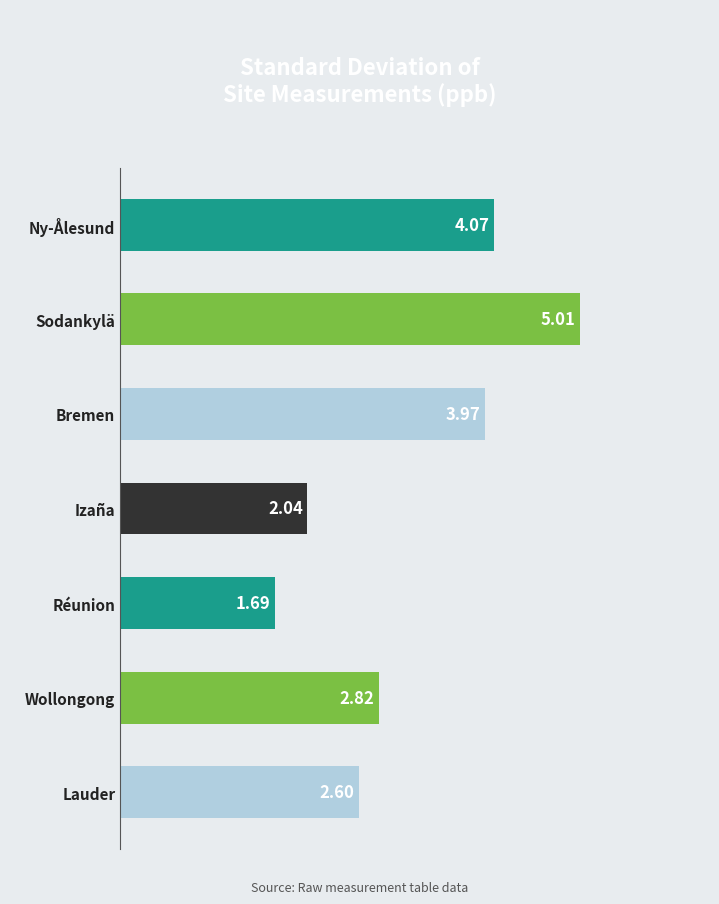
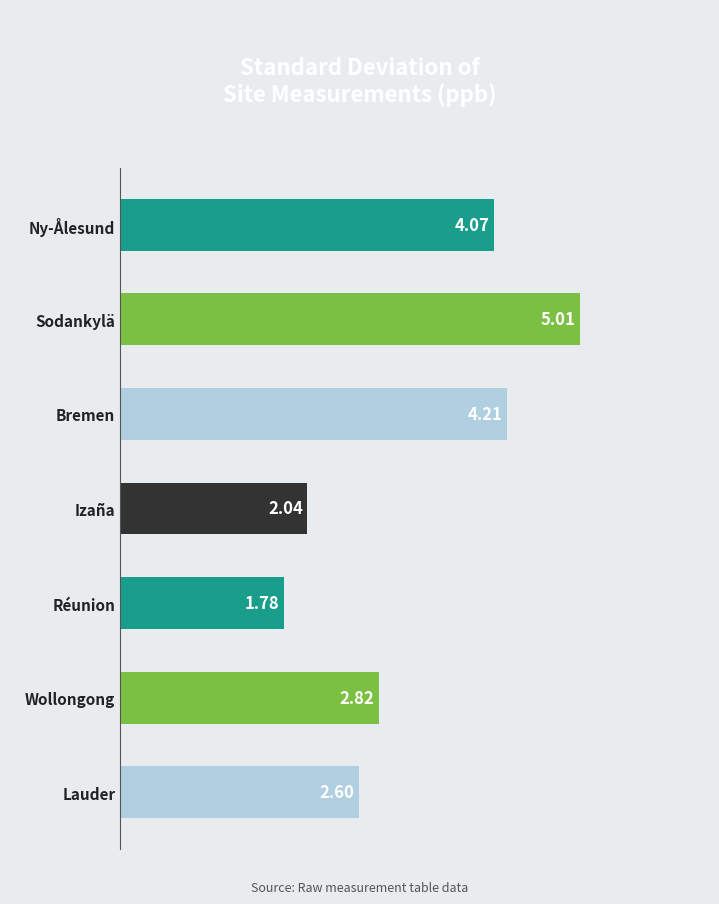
Bremen: 3.97 -> 4.21
Réunion: 1.69 -> 1.78
